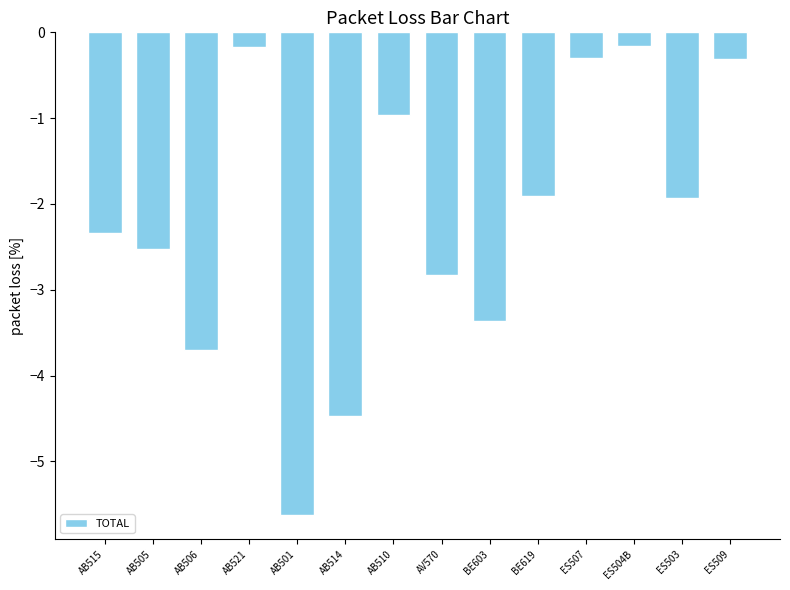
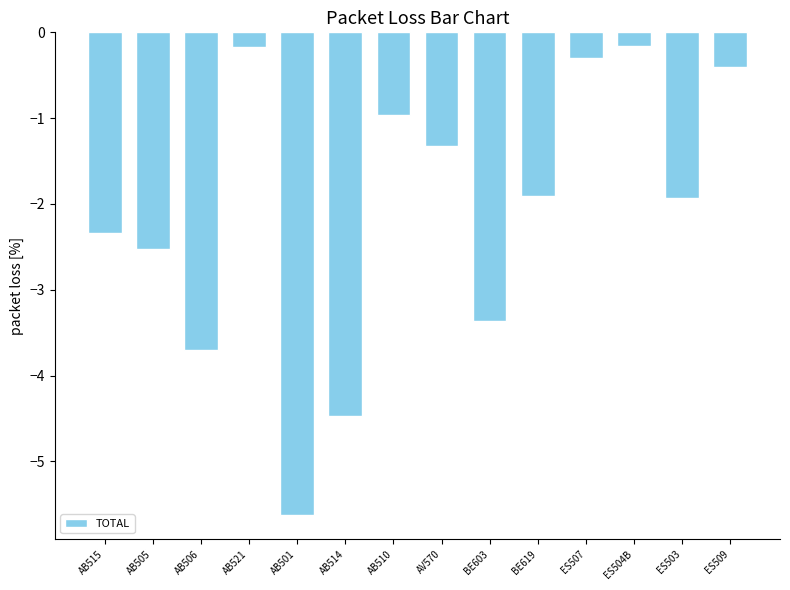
AV570: -2.8 -> -1.3
ES509: -0.3 -> -0.4
